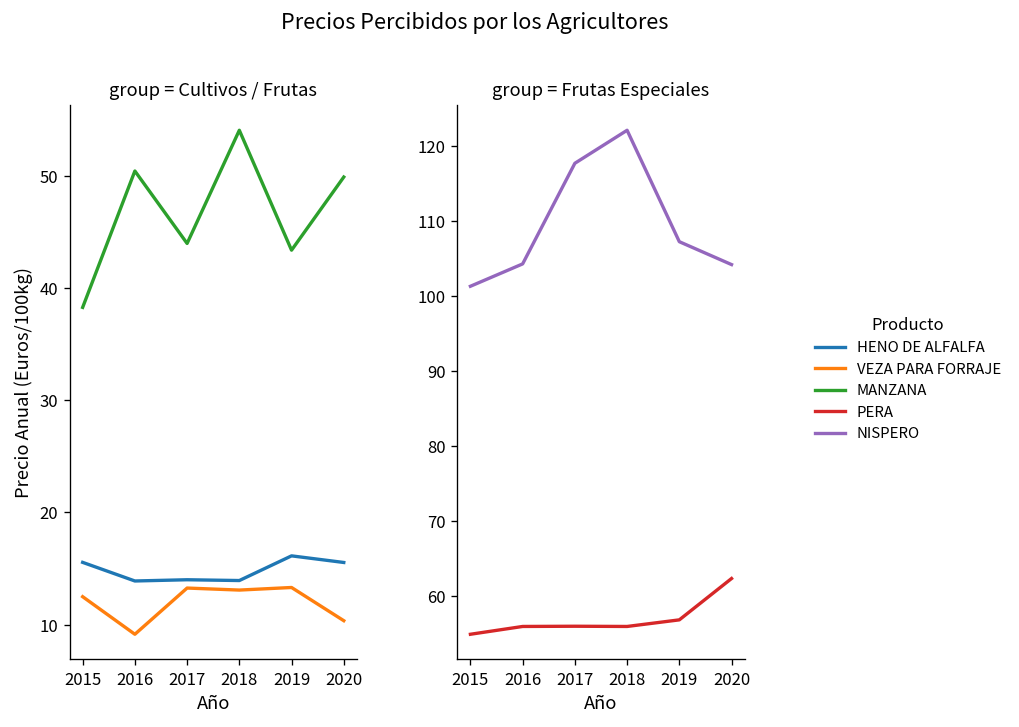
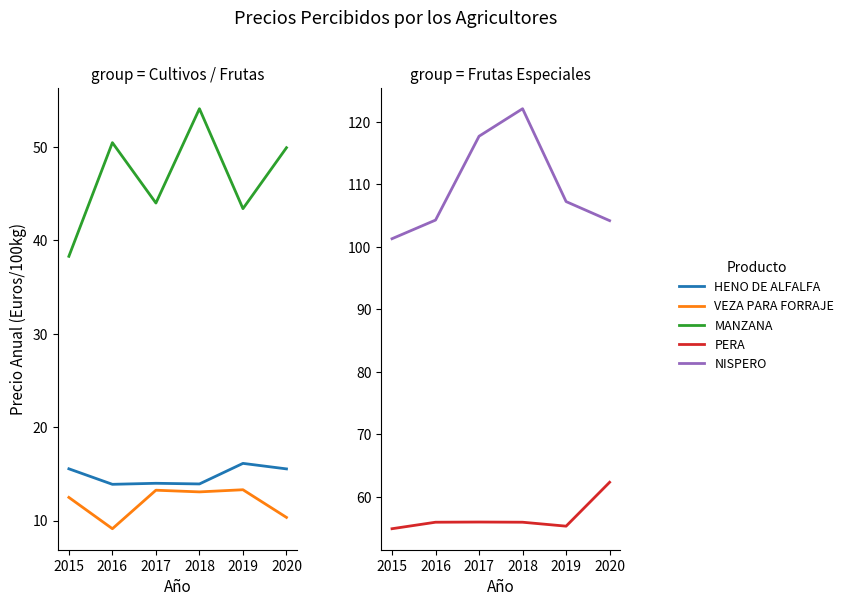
group = Frutas Especiales, PERA, 2019: 57 -> 55
